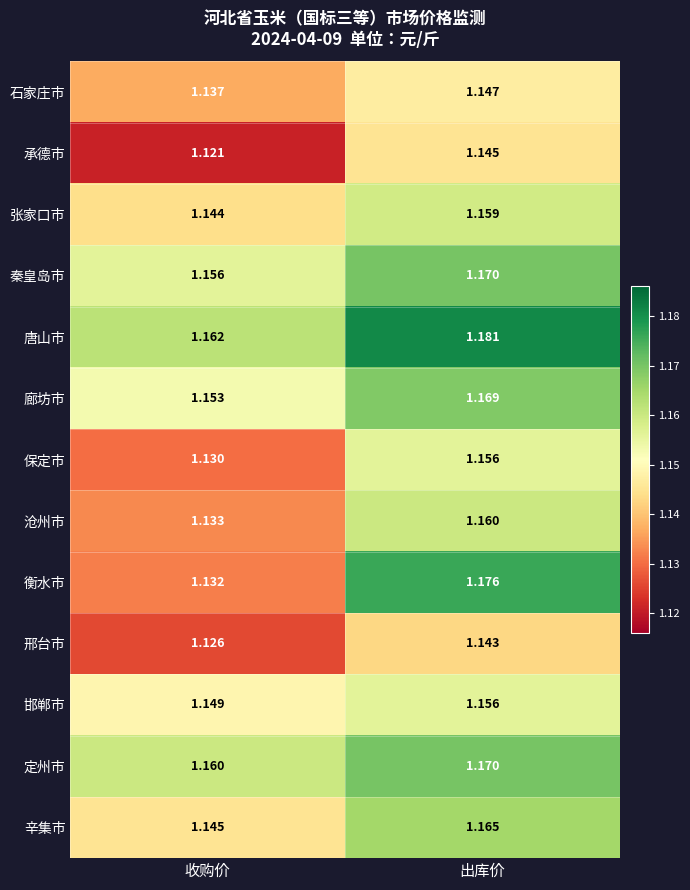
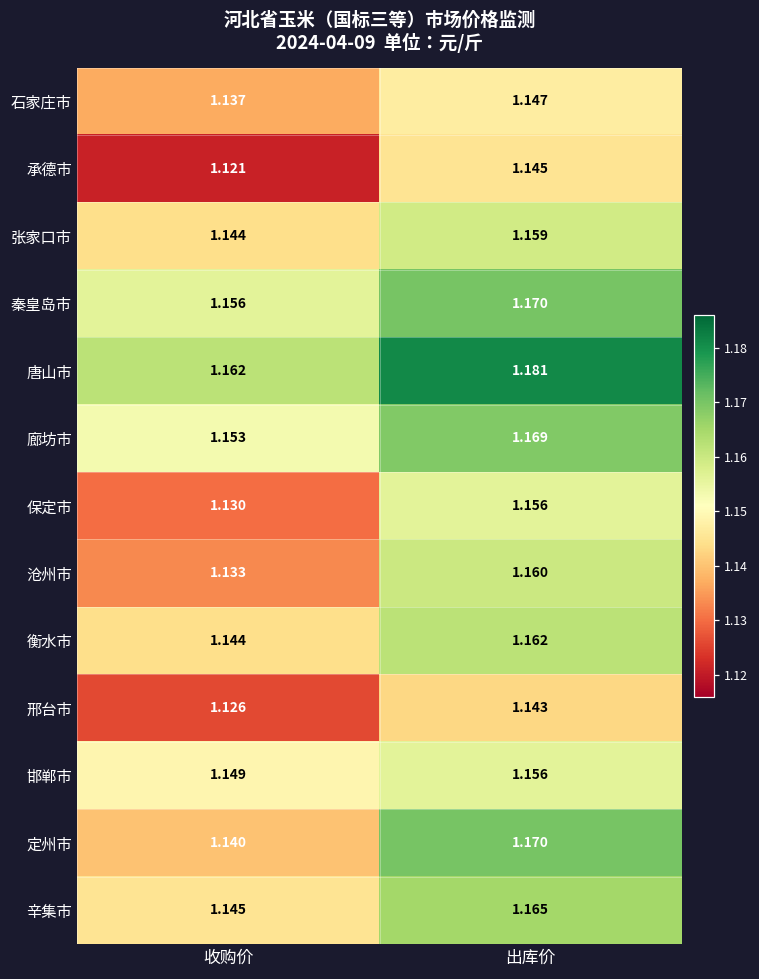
衡水市, 收购价: 1.132 -> 1.144
衡水市, 出库价: 1.176 -> 1.162
定州市, 收购价: 1.160 -> 1.140
